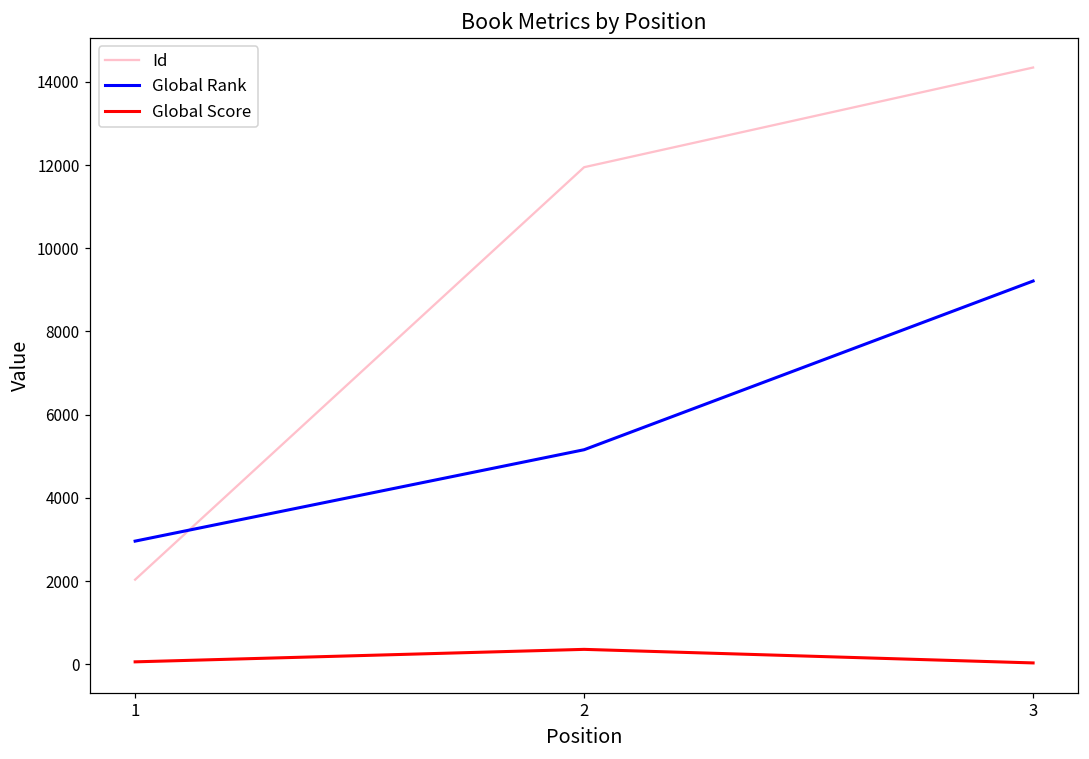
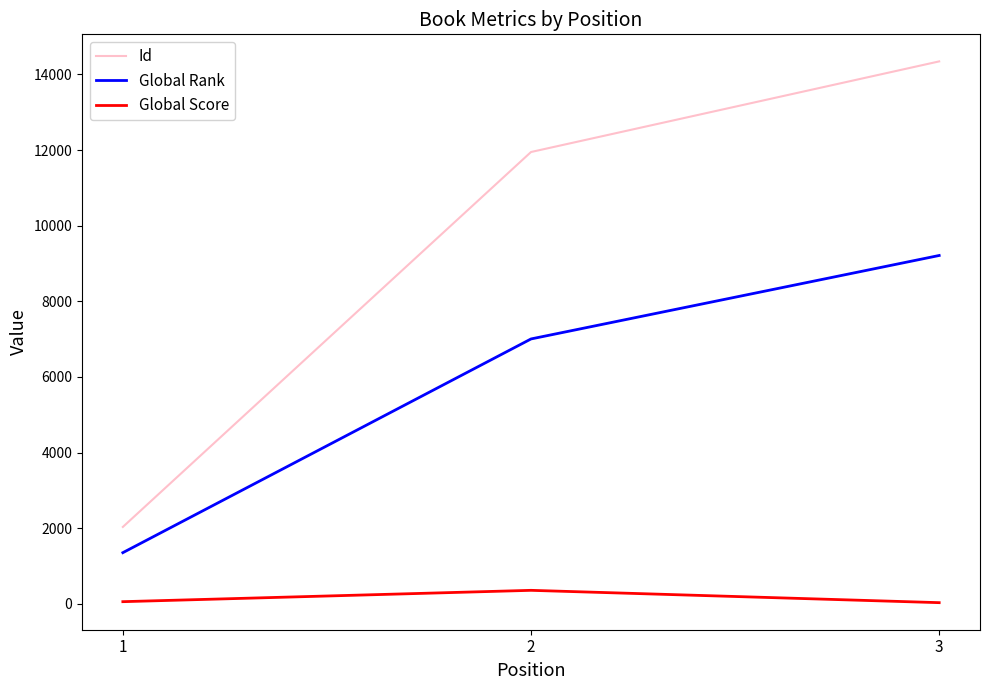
Global Rank, 1: 3000 -> 1400
Global Rank, 2: 5200 -> 7000
